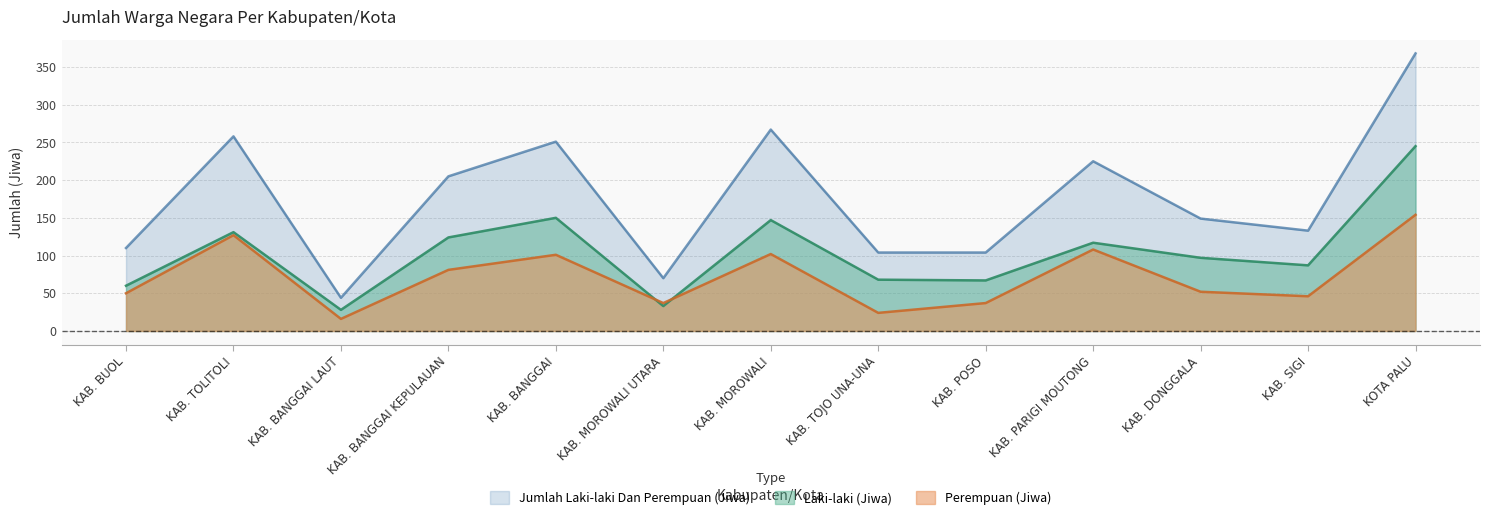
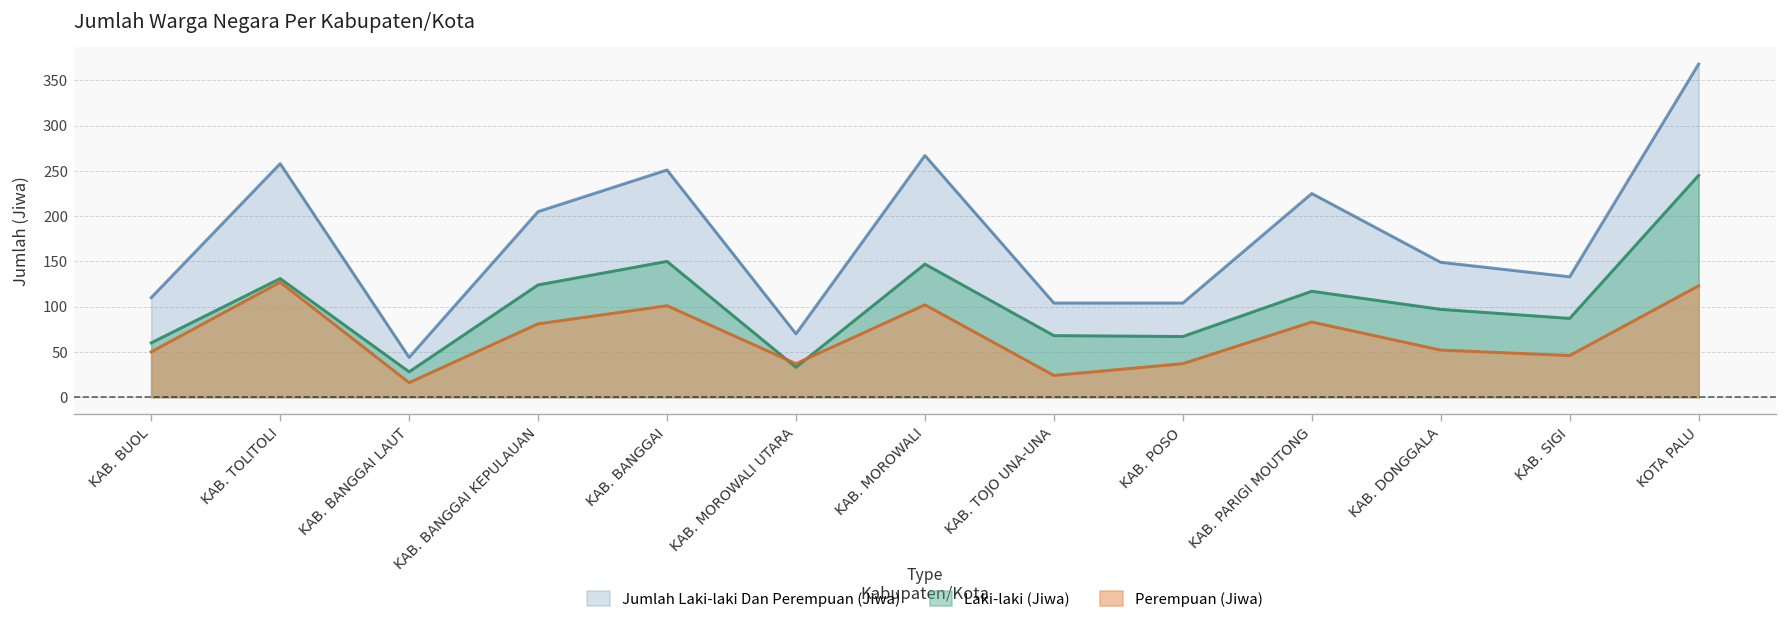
Perempuan (Jiwa), KAB. PARIGI MOUTONG: 110 -> 80
Perempuan (Jiwa), KOTA PALU: 150 -> 120
